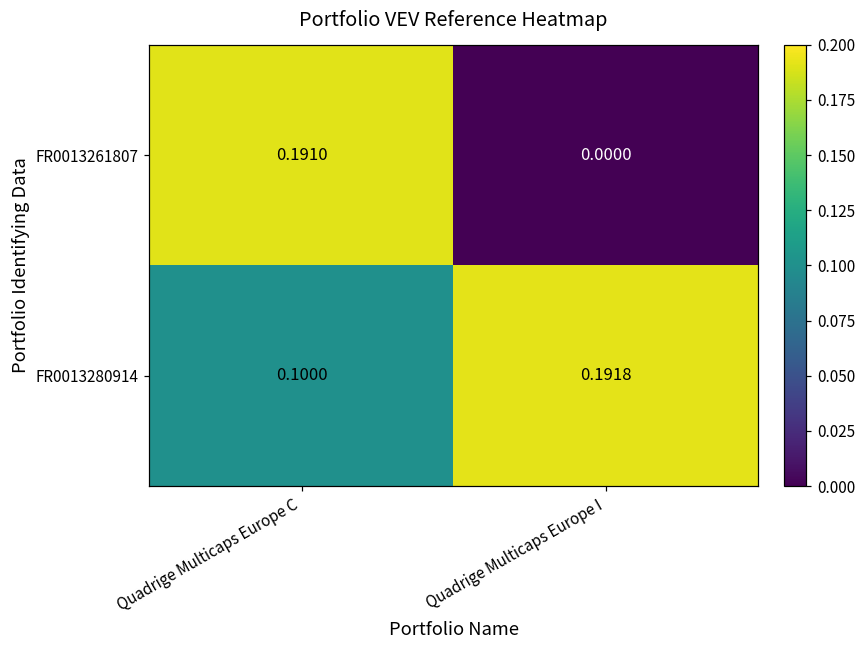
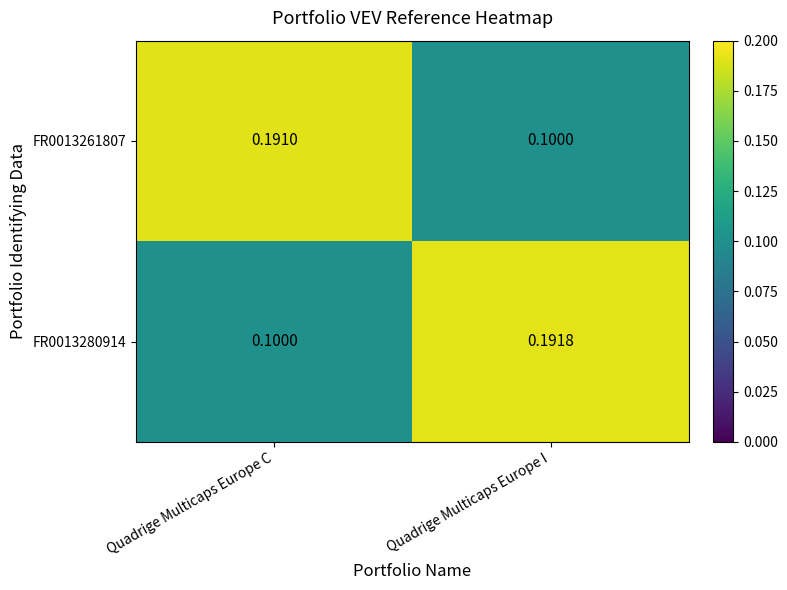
FR0013261807, Quadrige Multicaps Europe I: 0.0000 -> 0.1000
